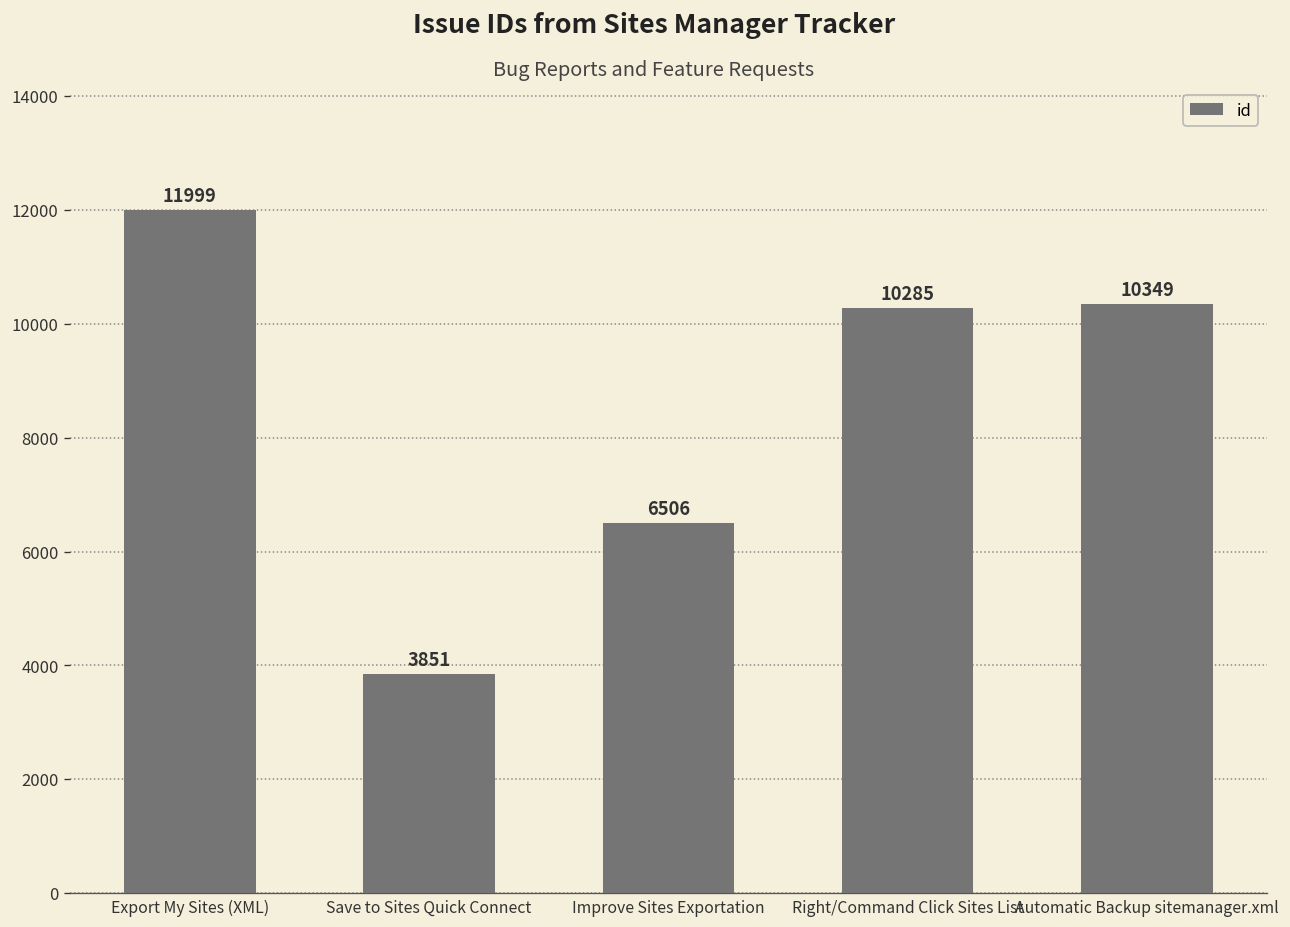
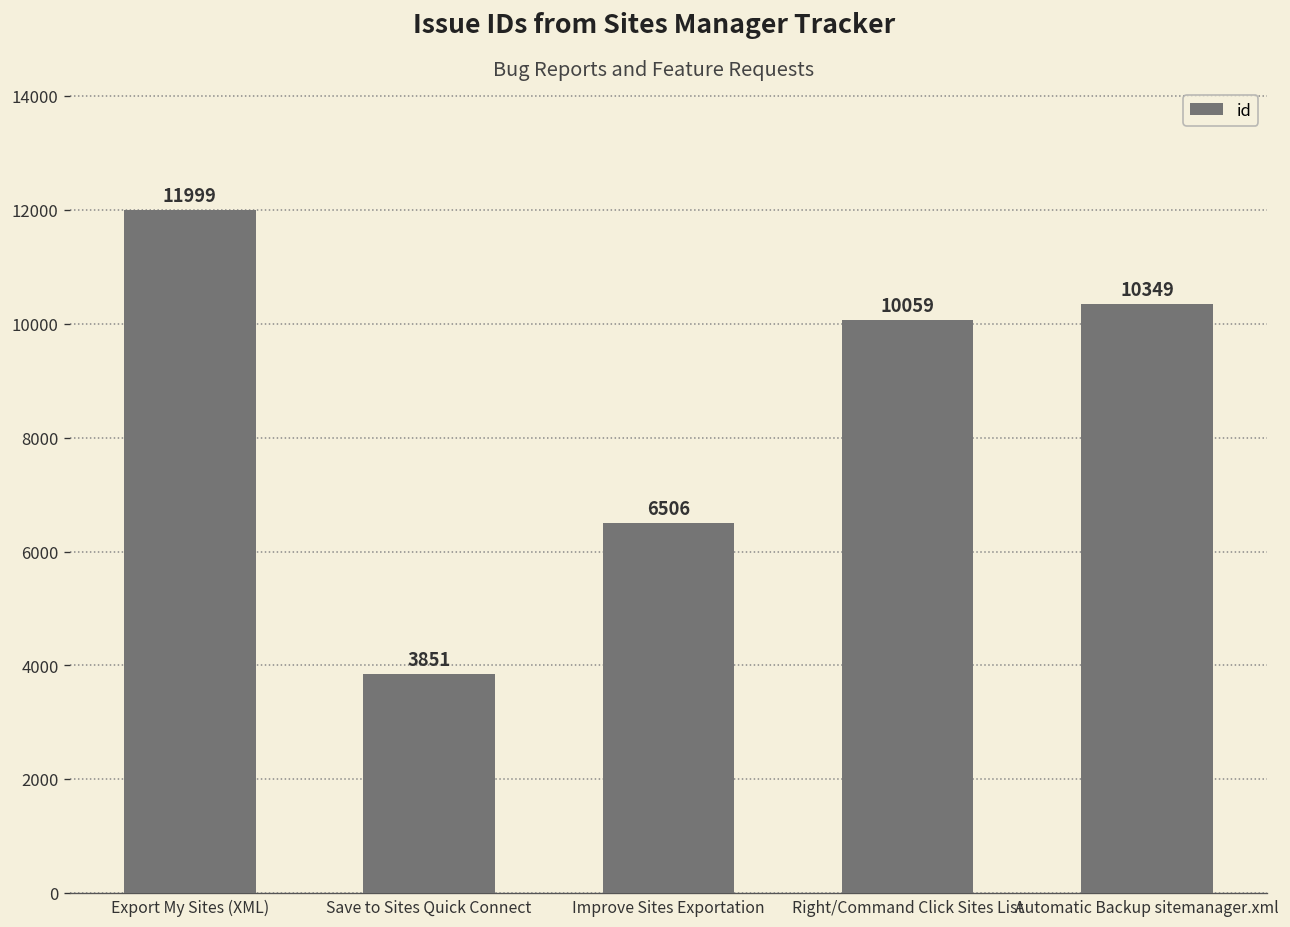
Right/Command Click Sites List: 10285 -> 10059
